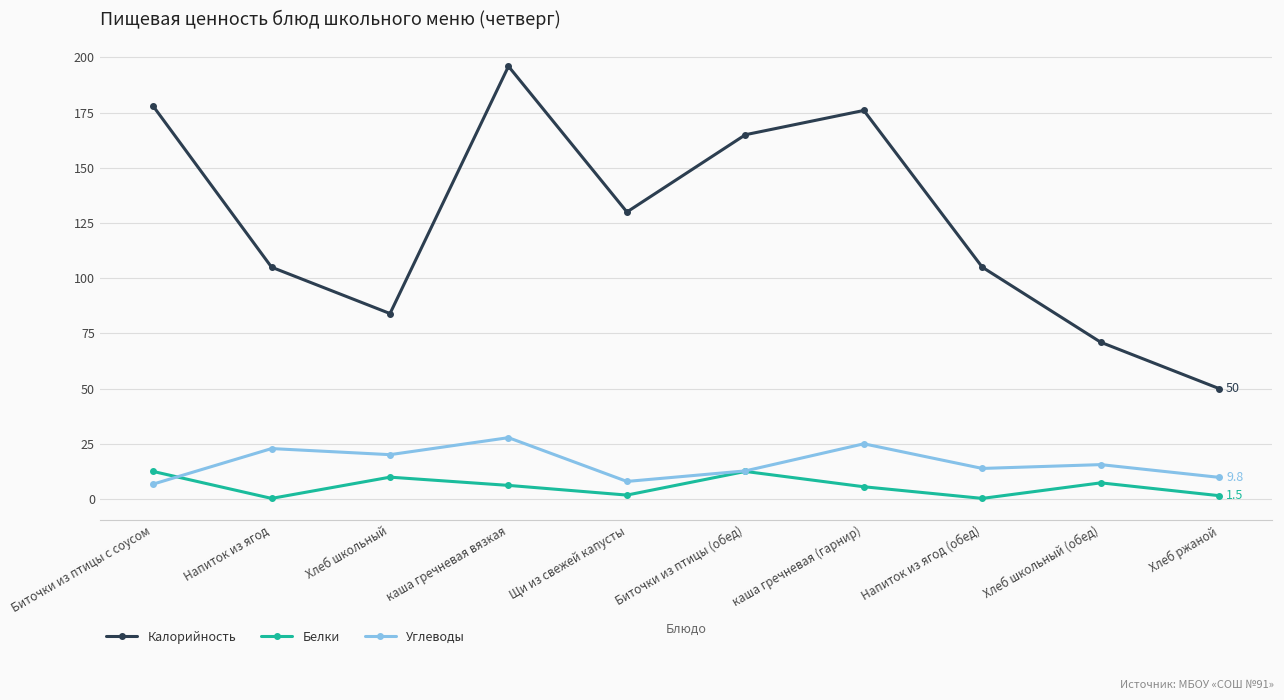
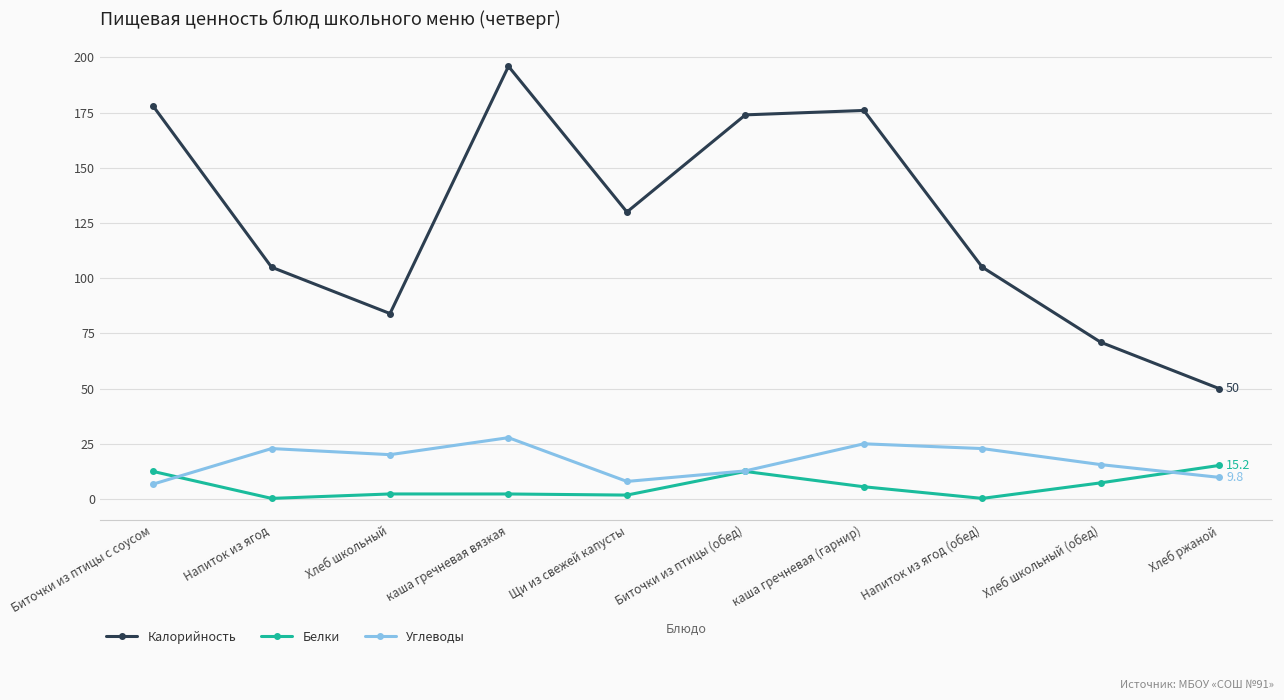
Белки, Хлеб школьный: 10 -> 2
Белки, каша гречневая вязкая: 6 -> 2
Калорийность, Биточки из птицы (обед): 165 -> 174
Углеводы, Напиток из ягод (обед): 14 -> 23
Белки, Хлеб ржаной: 1.5 -> 15.2
